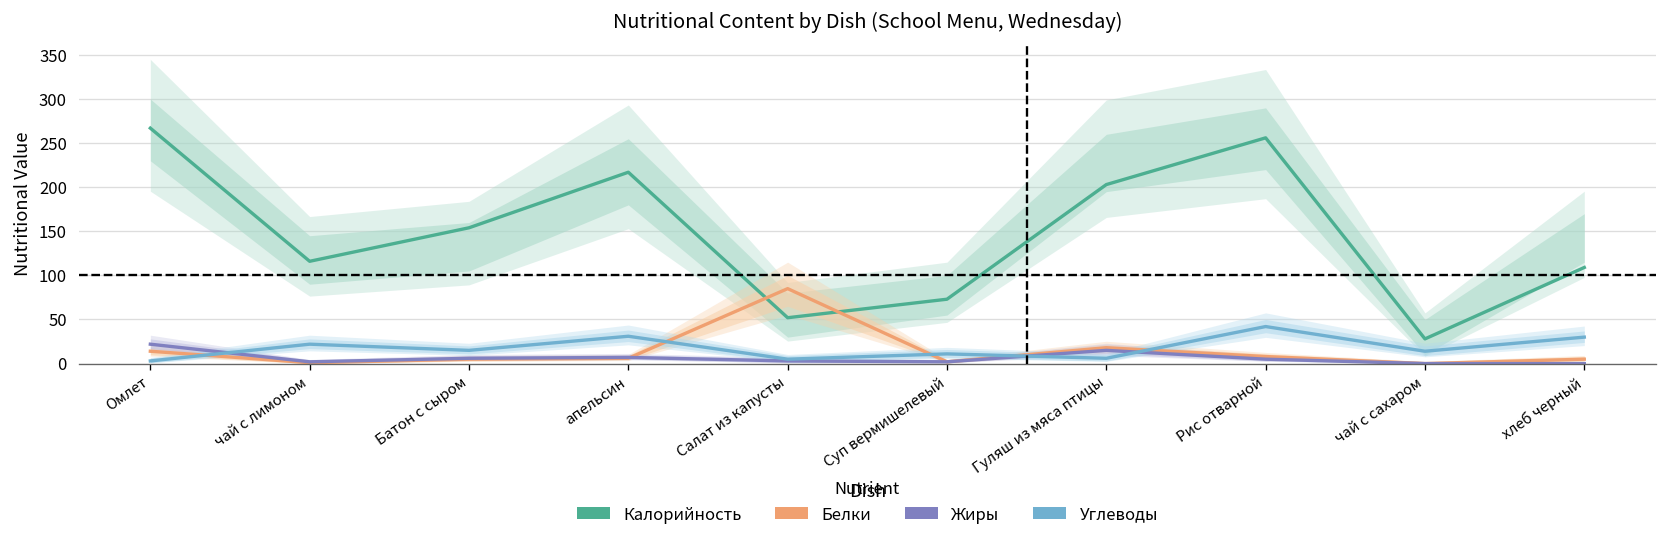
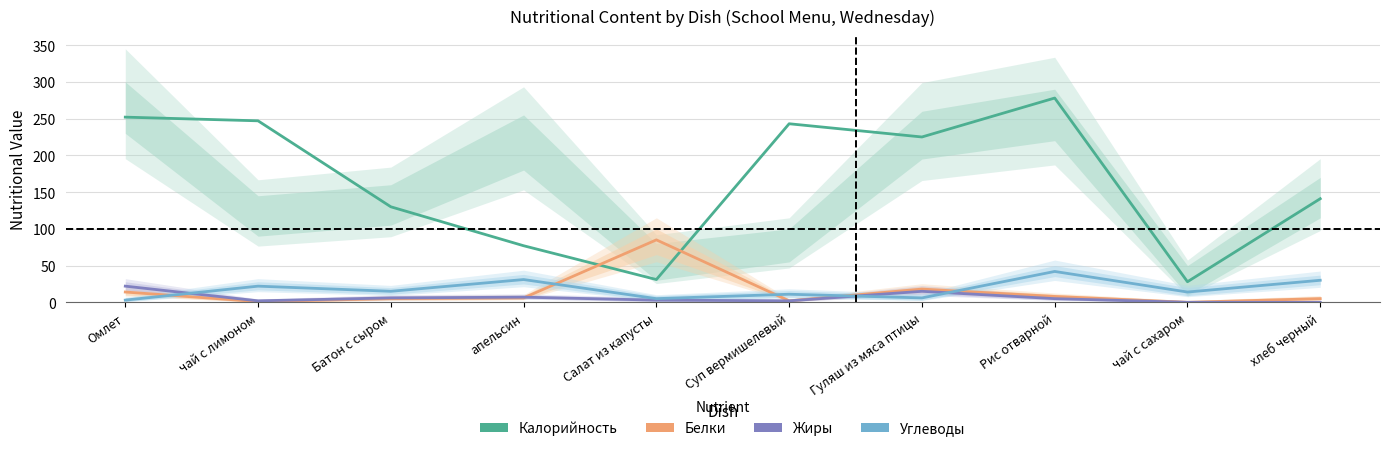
Калорийность, Омлет: 270 -> 250
Калорийность, чай с лимоном: 120 -> 250
Калорийность, Батон с сыром: 150 -> 130
Калорийность, апельсин: 220 -> 80
Калорийность, Салат из капусты: 50 -> 30
Калорийность, Суп вермишелевый: 70 -> 240
Калорийность, Гуляш из мяса птицы: 200 -> 230
Калорийность, Рис отварной: 260 -> 280
Калорийность, хлеб черный: 110 -> 140
